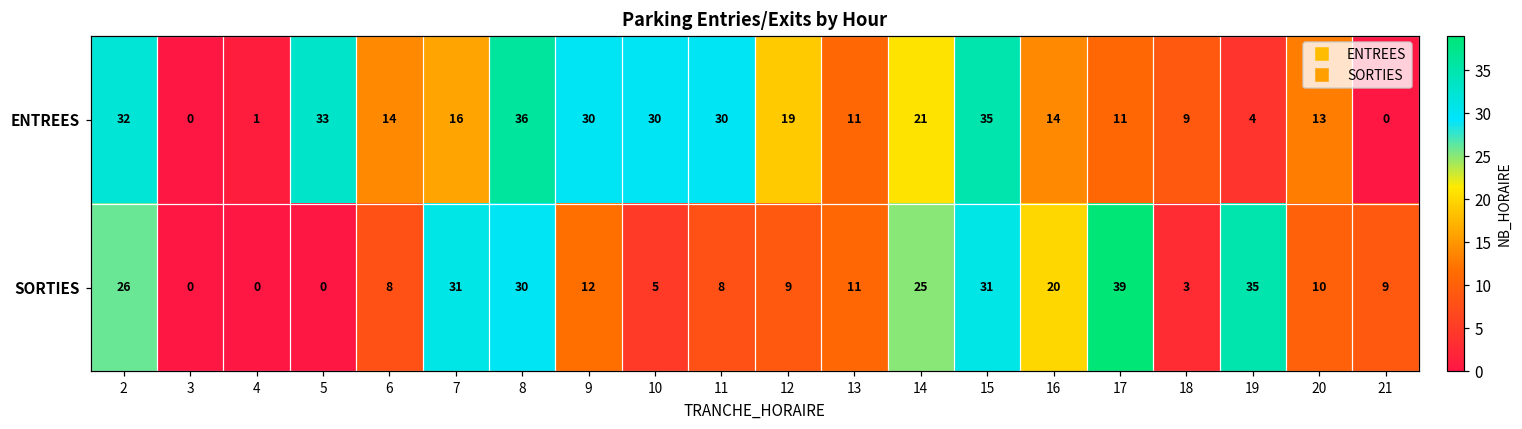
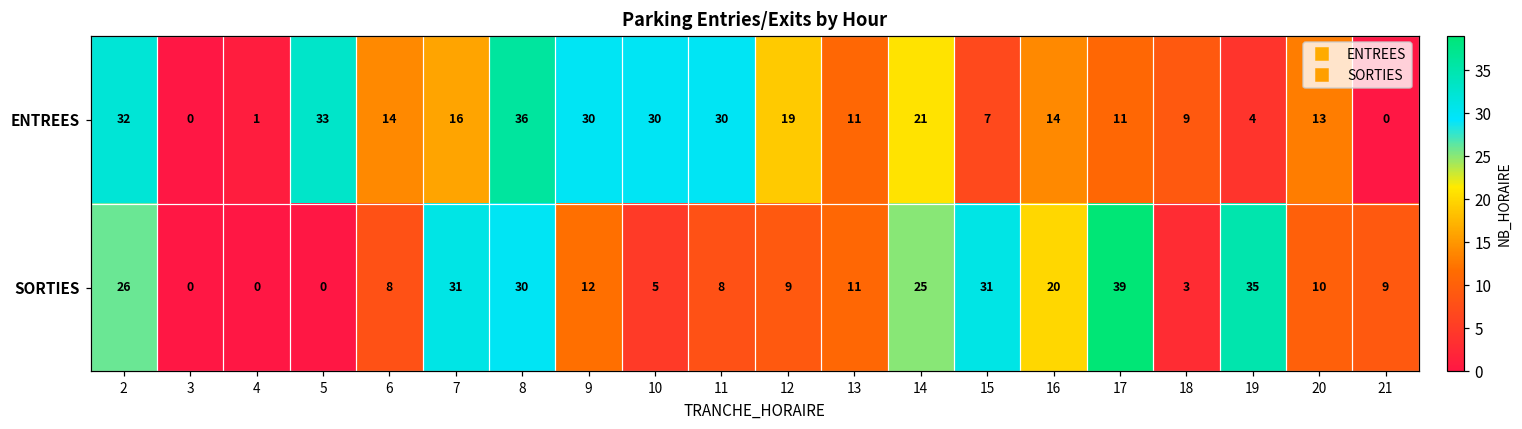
ENTREES, 15: 35 -> 7
